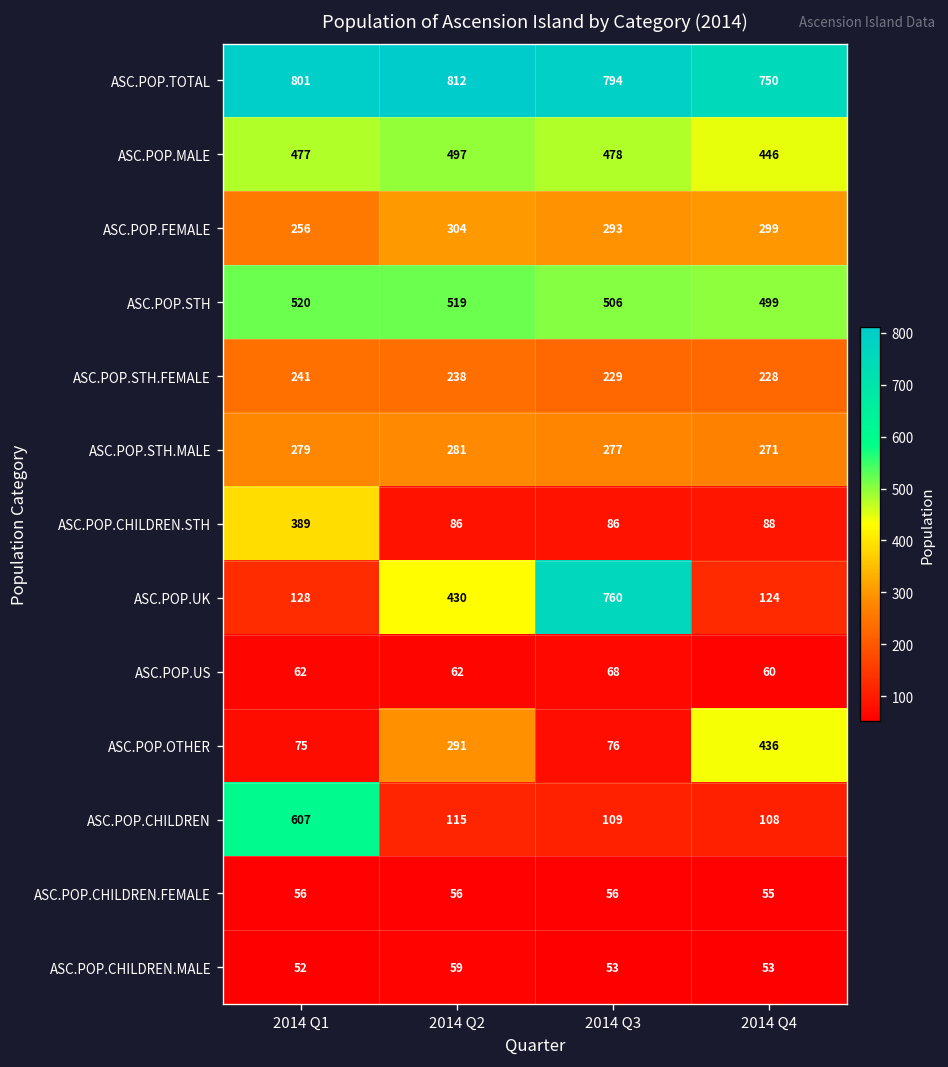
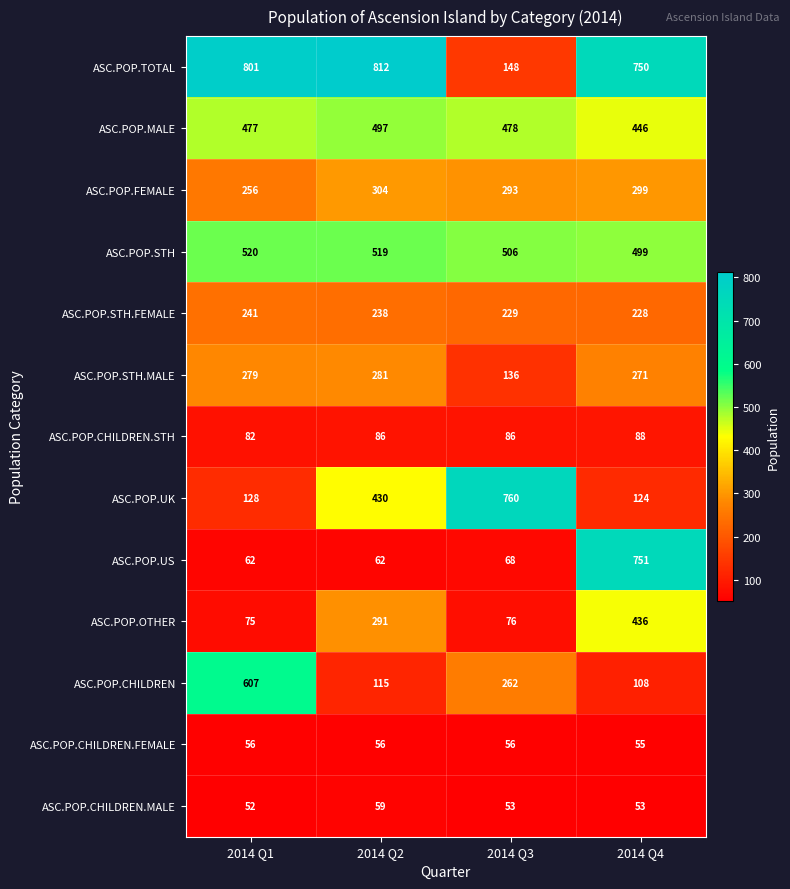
ASC.POP.TOTAL, 2014 Q3: 794 -> 148
ASC.POP.STH.MALE, 2014 Q3: 277 -> 136
ASC.POP.CHILDREN.STH, 2014 Q1: 389 -> 82
ASC.POP.US, 2014 Q4: 60 -> 751
ASC.POP.CHILDREN, 2014 Q3: 109 -> 262
